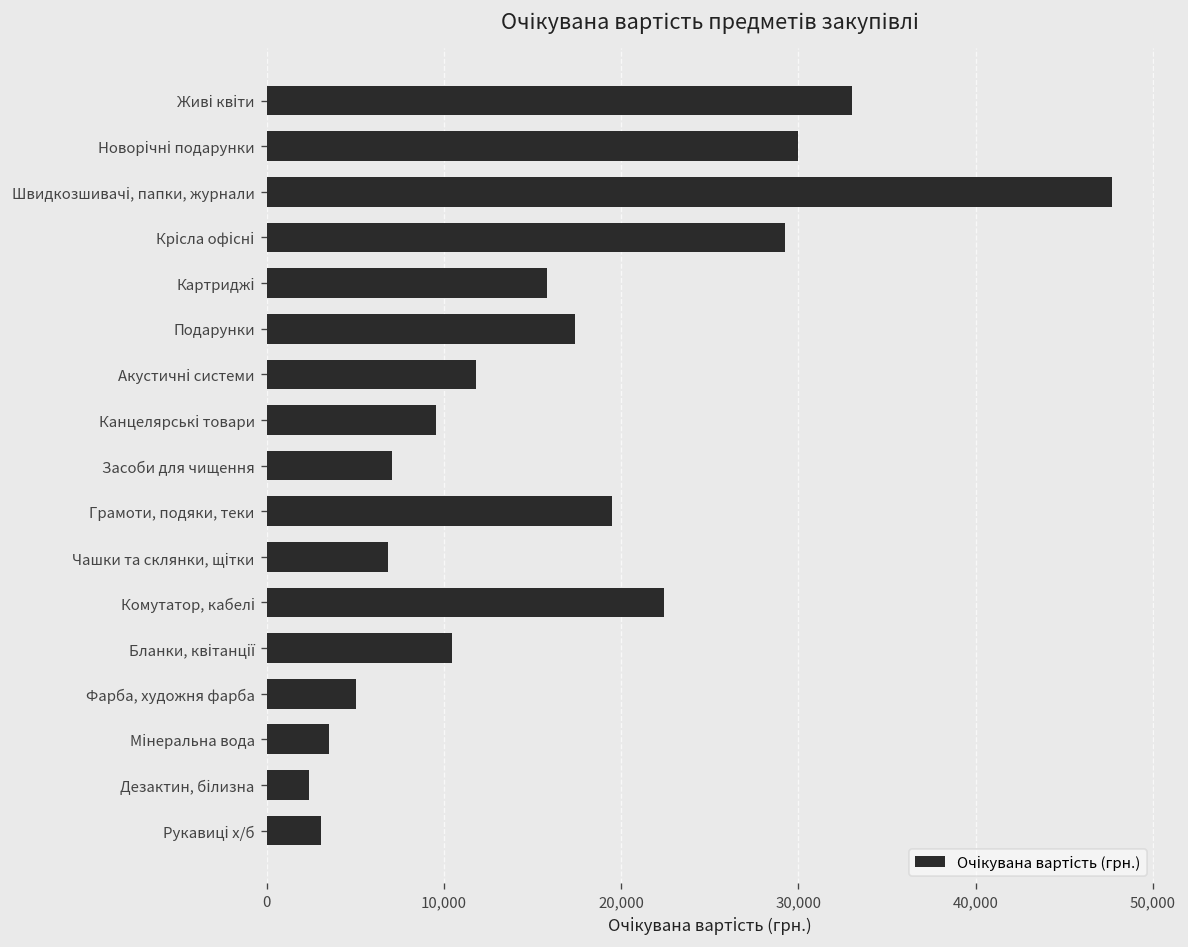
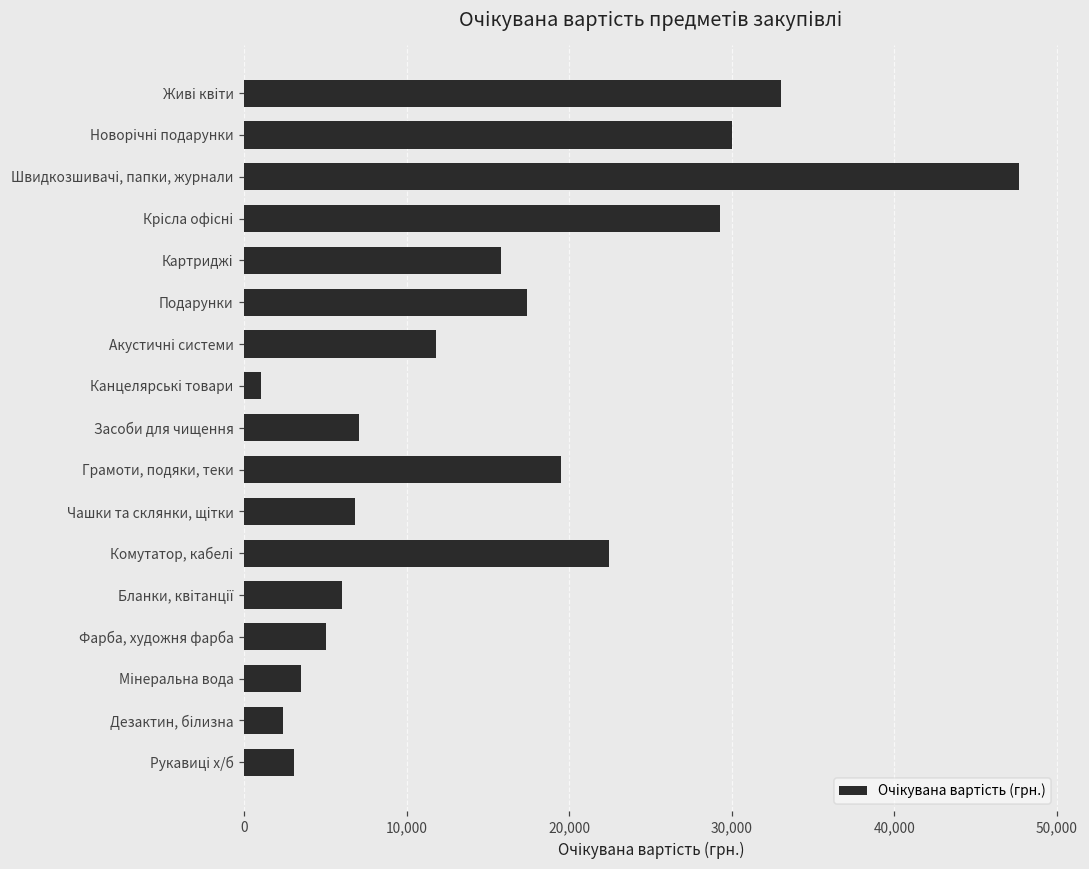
Канцелярські товари: 9,600 -> 1,000
Бланки, квітанції: 10,500 -> 6,000
